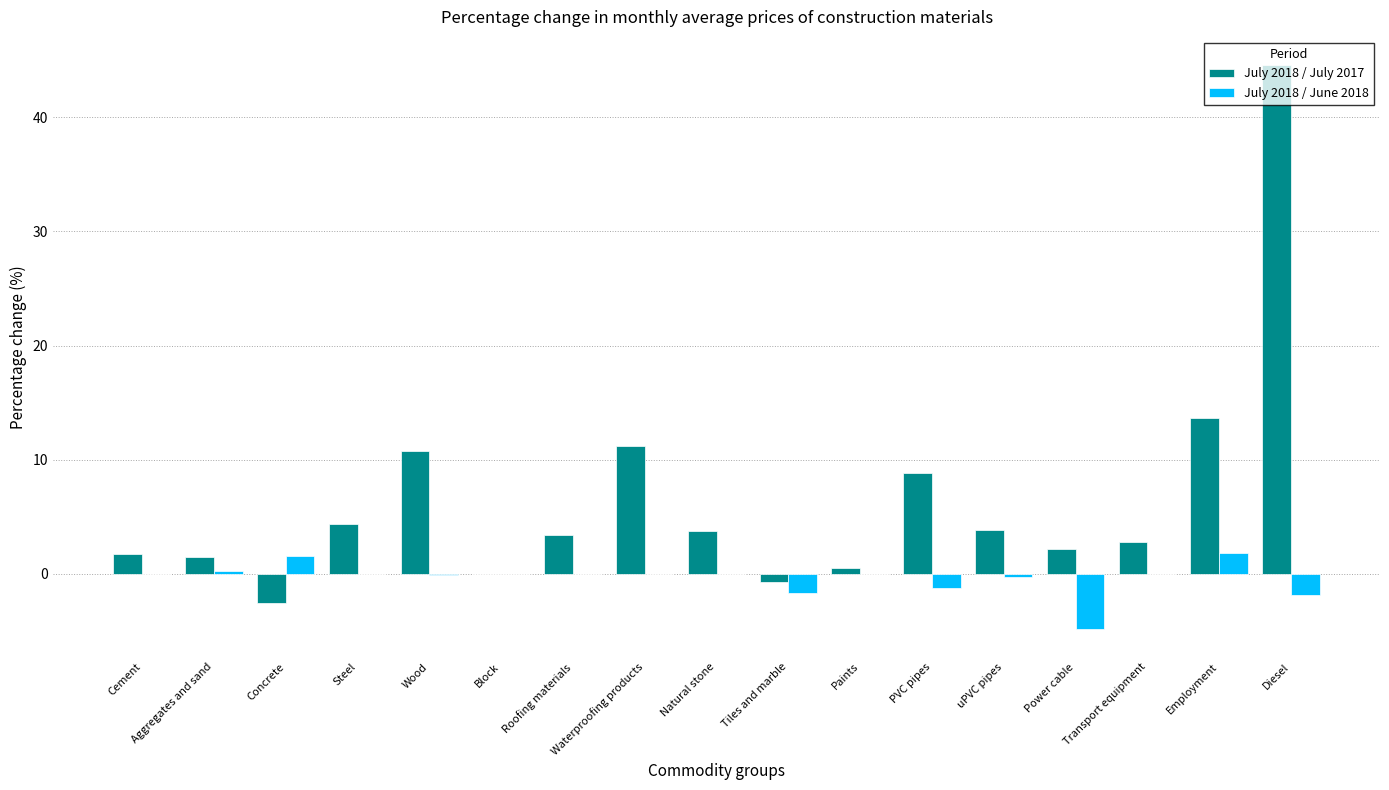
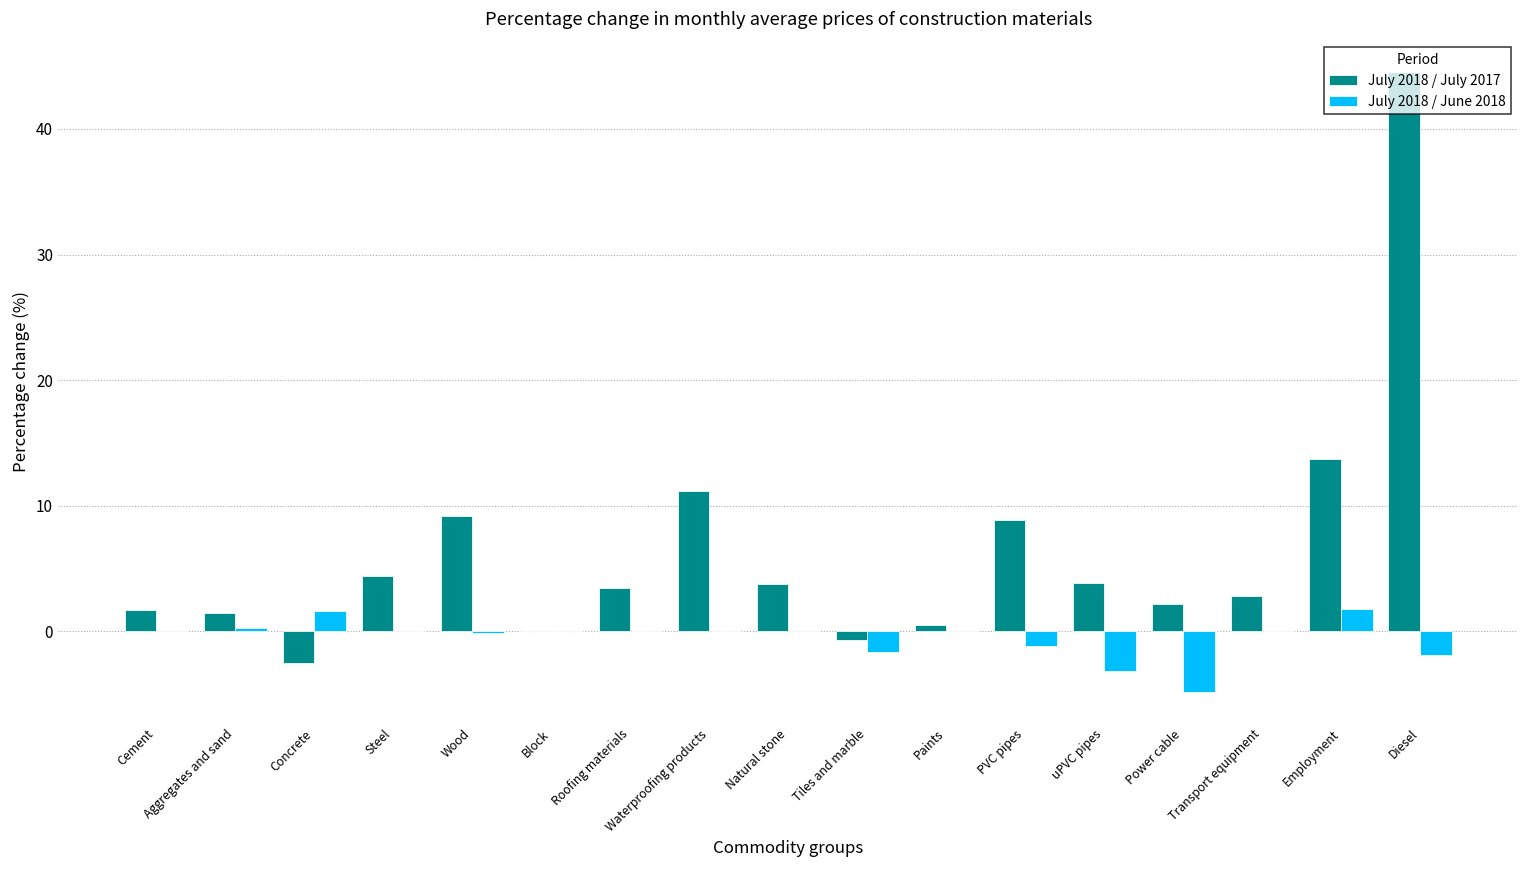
July 2018 / July 2017, Wood: 10.8 -> 9.2
July 2018 / June 2018, uPVC pipes: -0.2 -> -3.1
